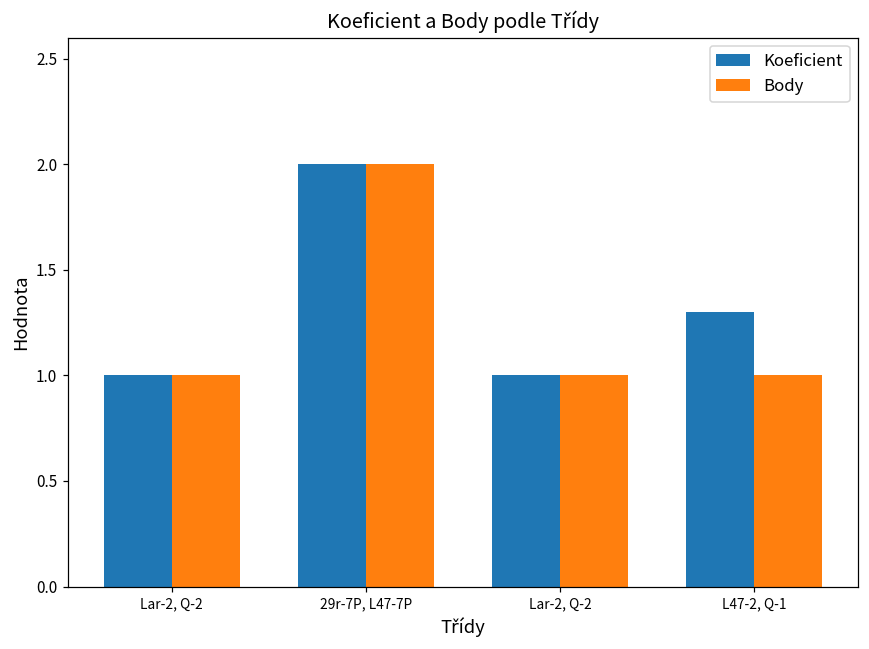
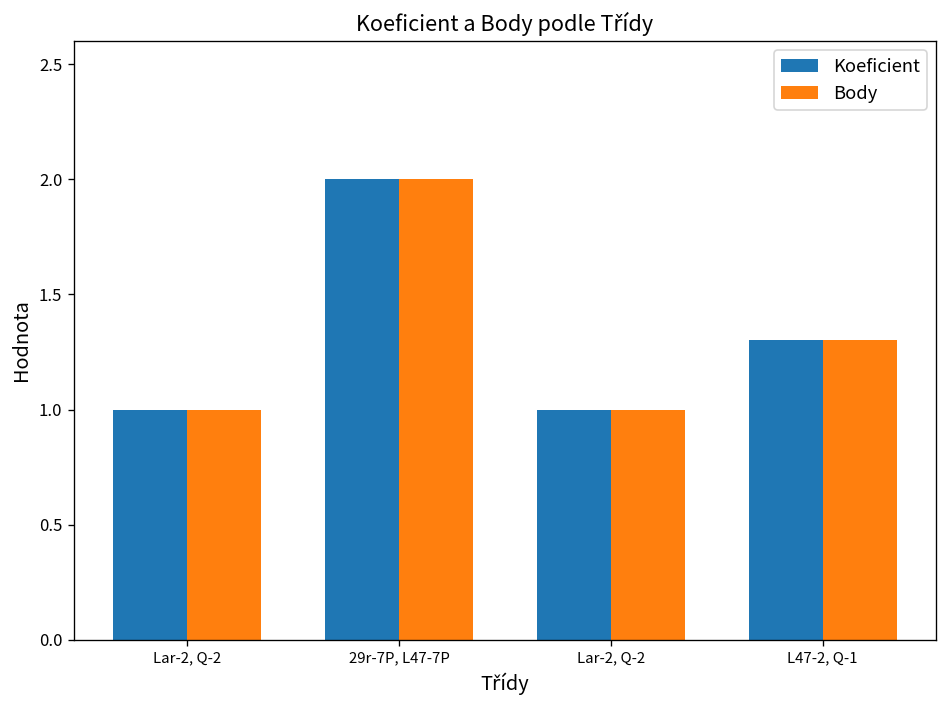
Body, L47-2, Q-1: 1.0 -> 1.3
